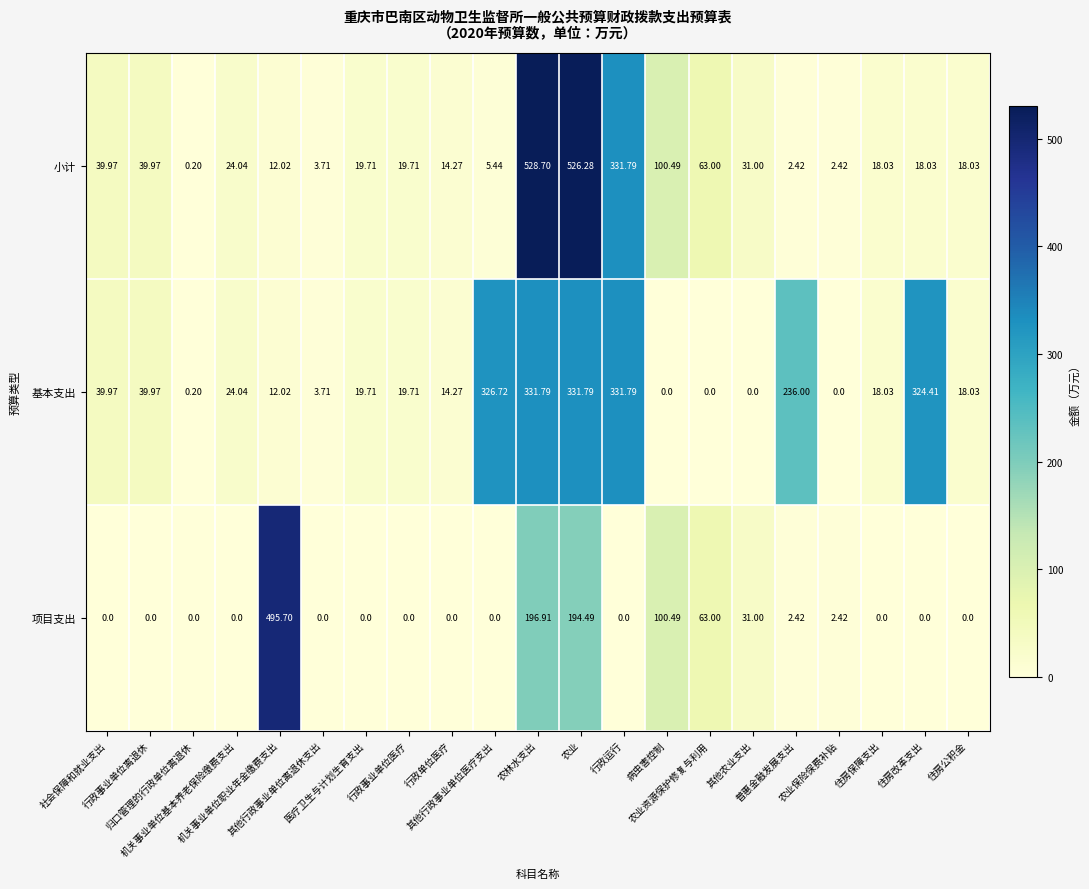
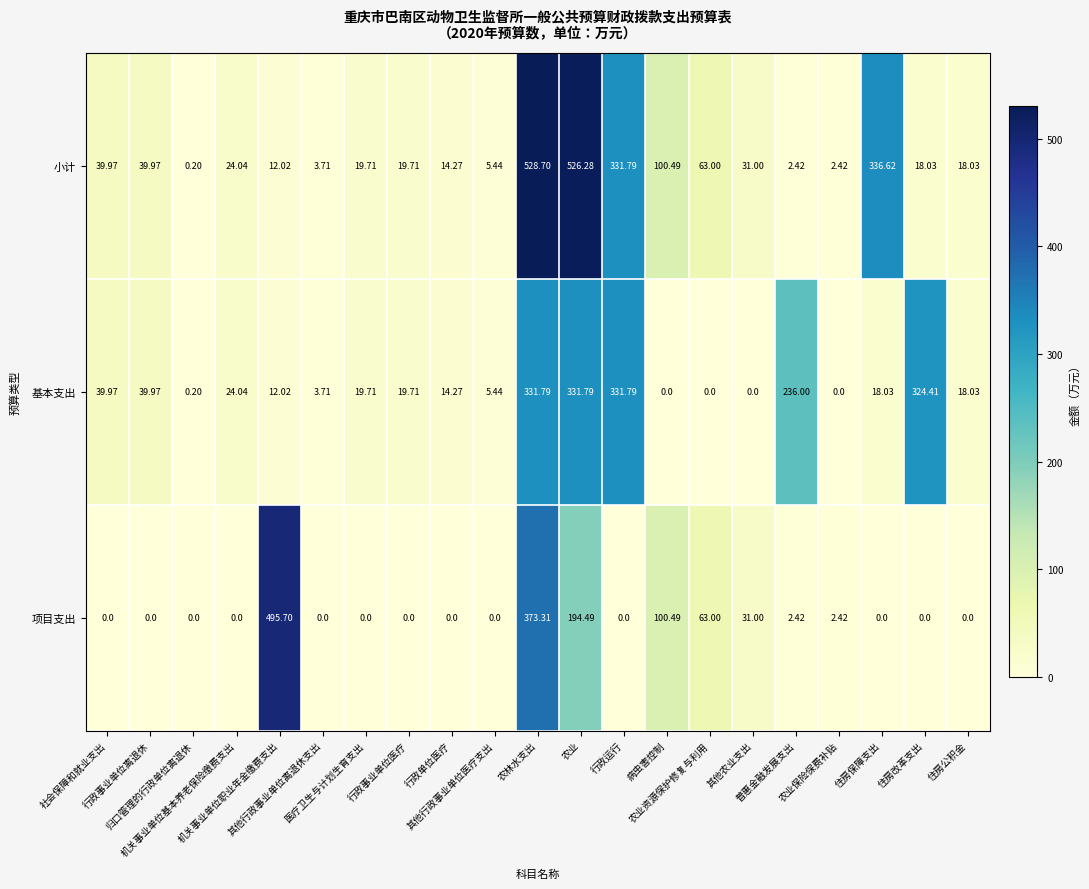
小计, 住房保障支出: 18.03 -> 336.62
基本支出, 其他行政事业单位医疗支出: 326.72 -> 5.44
项目支出, 农林水支出: 196.91 -> 373.31
